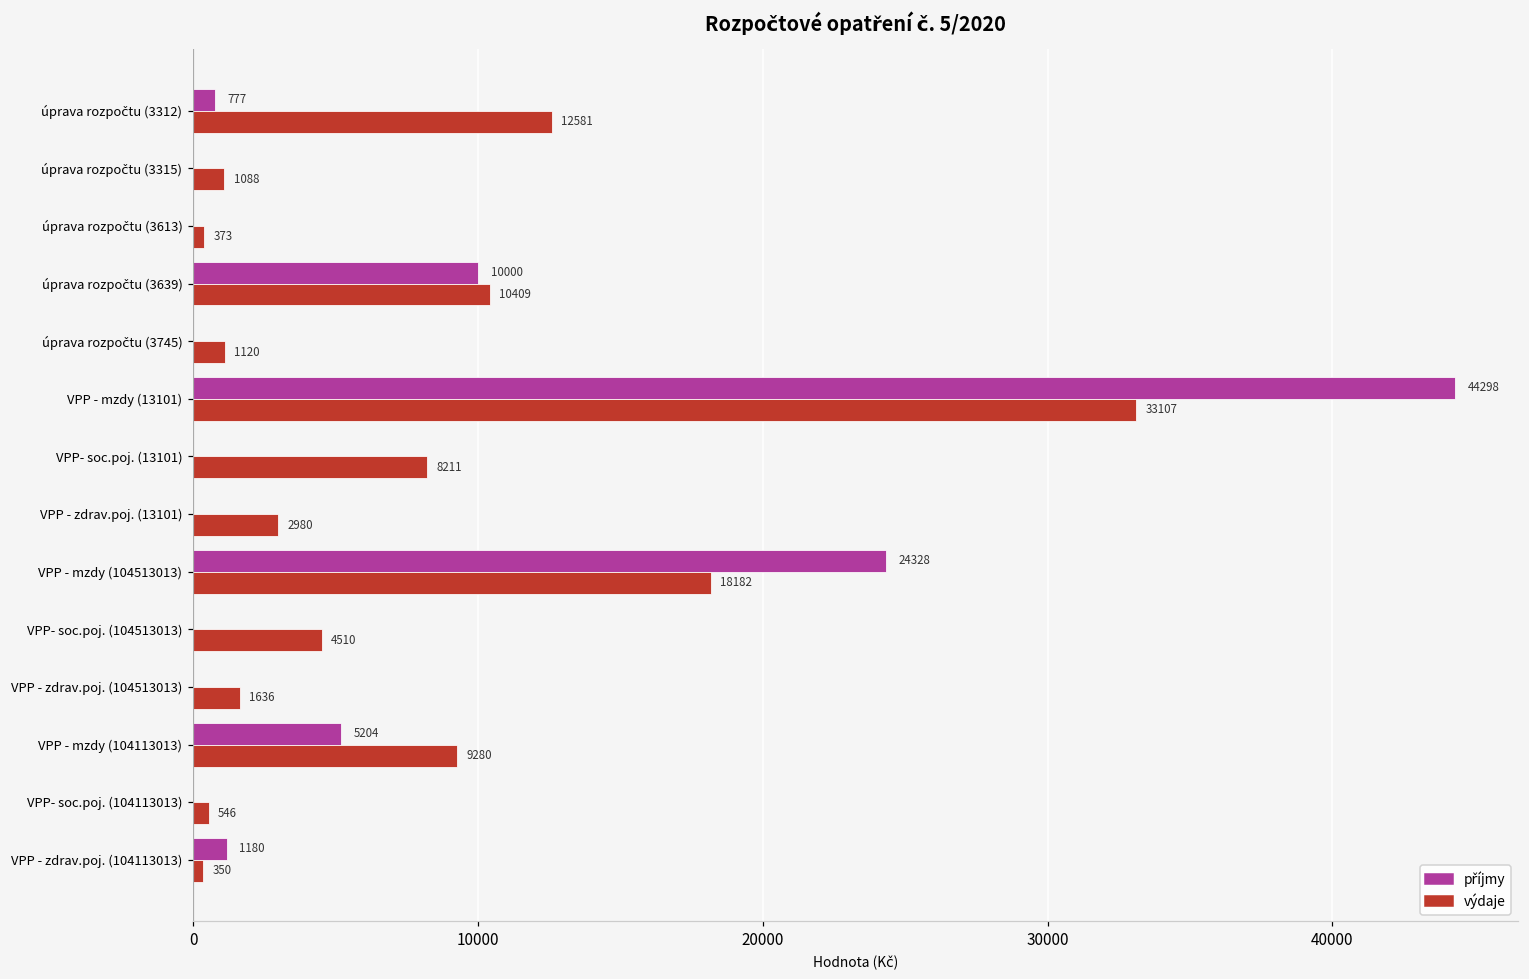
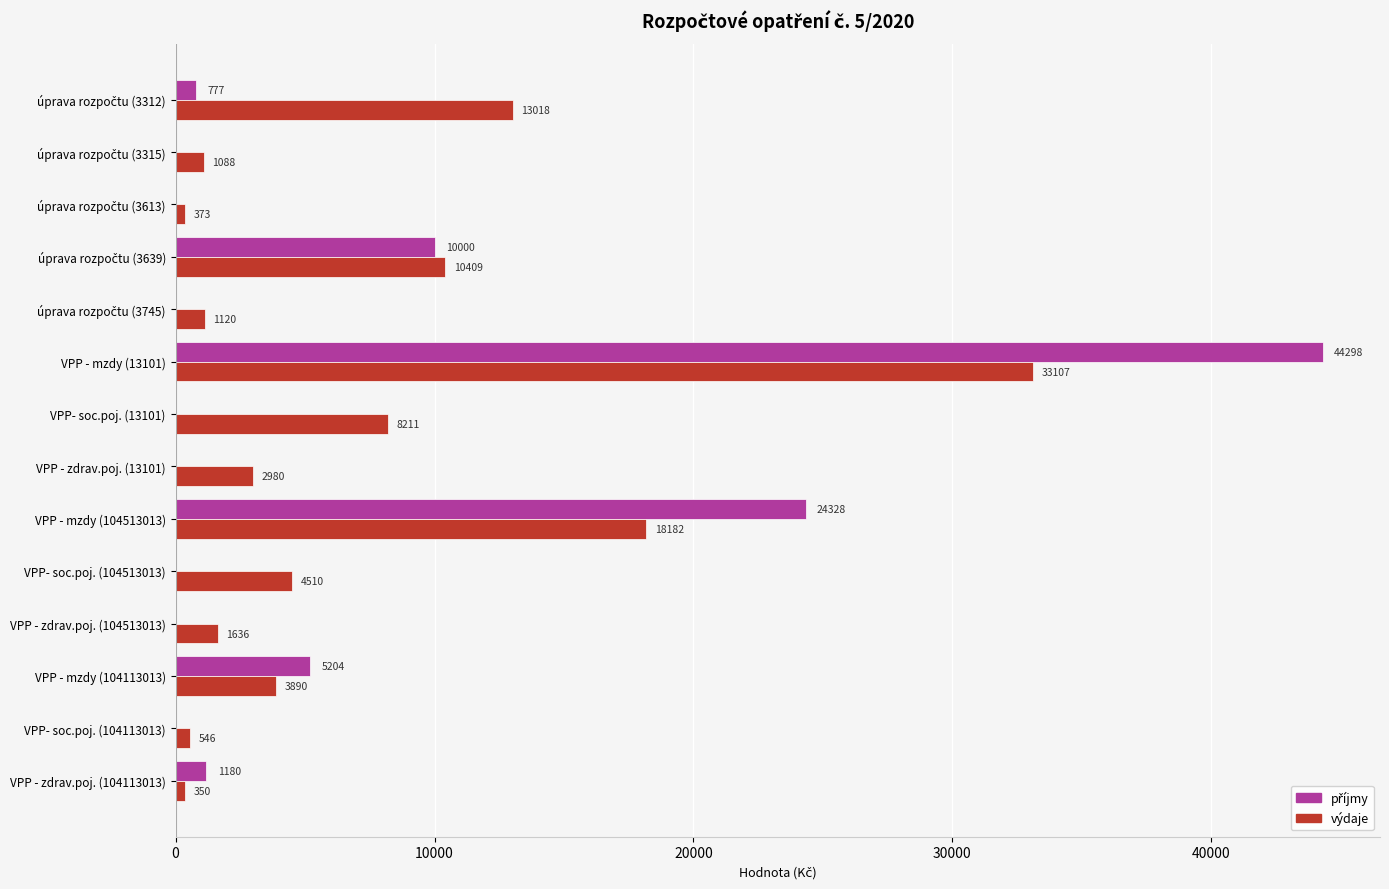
výdaje, úprava rozpočtu (3312): 12581 -> 13018
výdaje, VPP - mzdy (104113013): 9280 -> 3890
